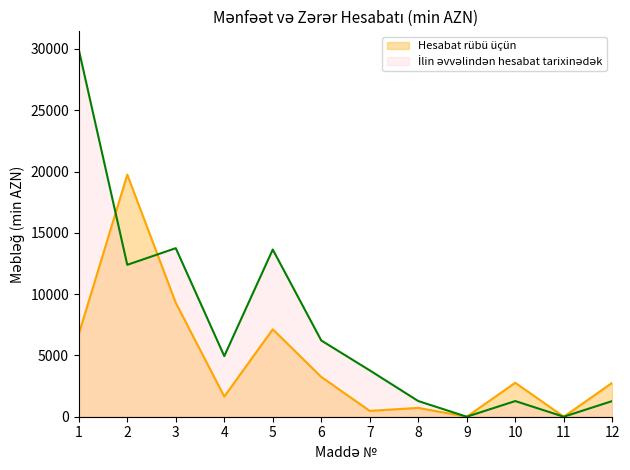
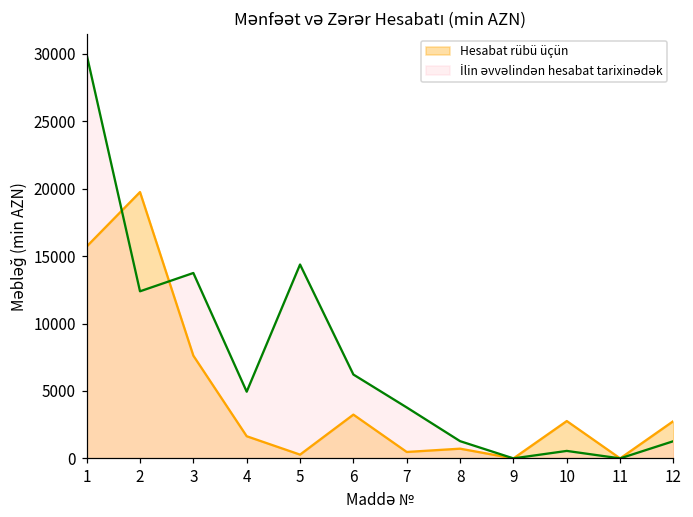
Hesabat rübü üçün, 1: 6700 -> 15700
Hesabat rübü üçün, 3: 9300 -> 7600
Hesabat rübü üçün, 5: 7100 -> 300
İlin əvvəlindən hesabat tarixinədək, 5: 13600 -> 14400
İlin əvvəlindən hesabat tarixinədək, 10: 1300 -> 600
